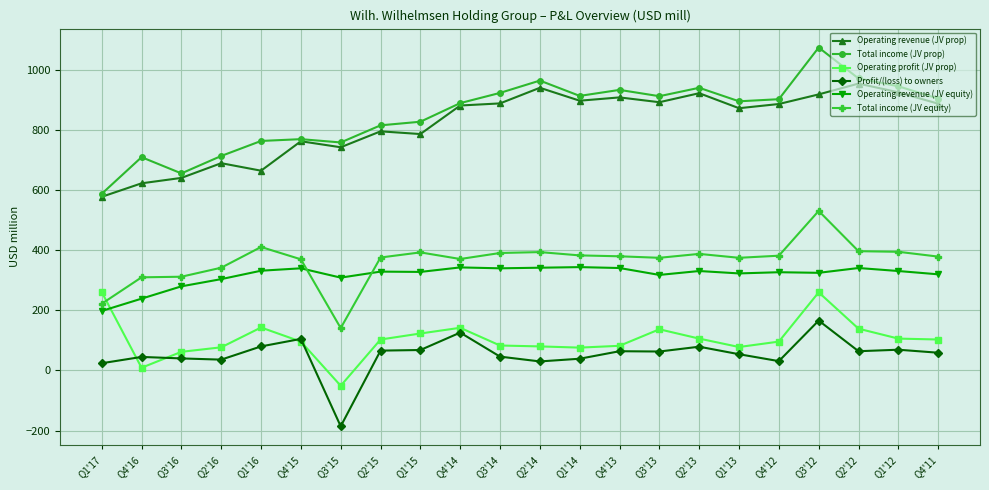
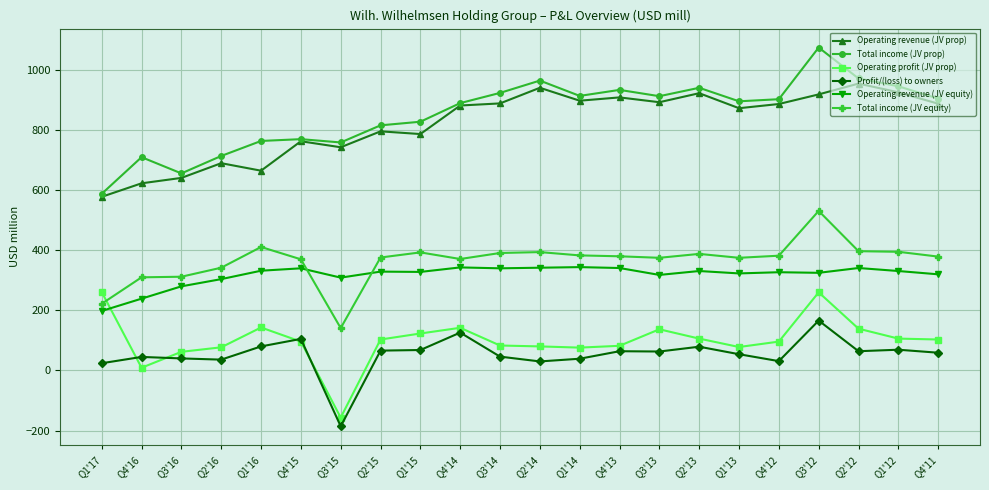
Operating profit (JV prop), Q3'15: -50 -> -160
